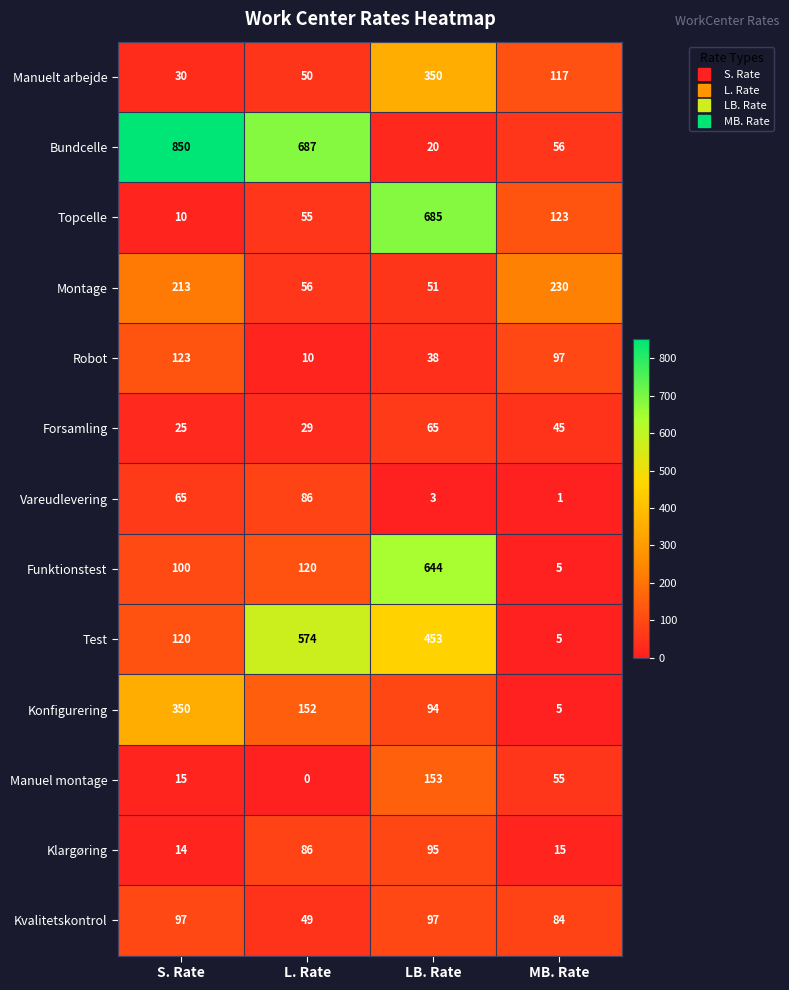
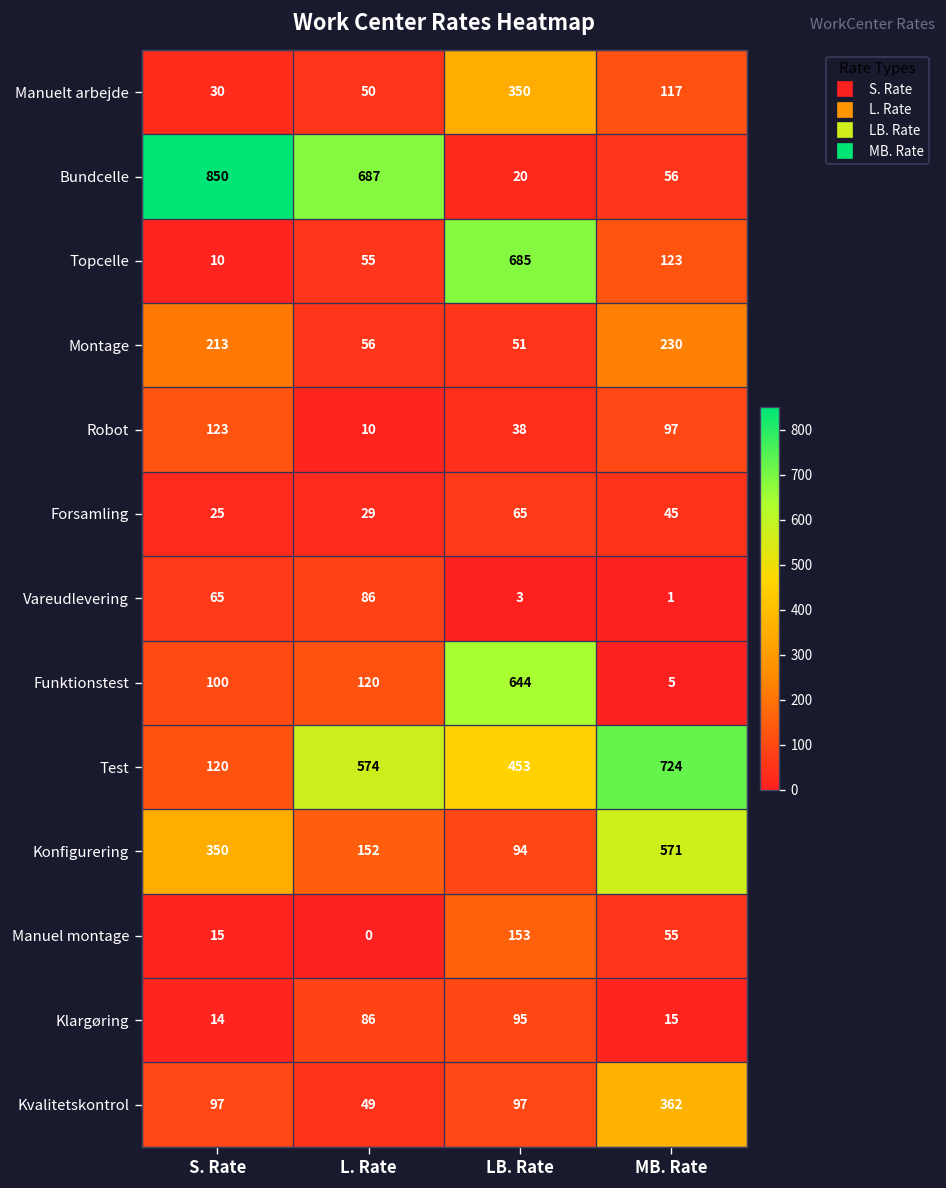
Test, MB. Rate: 5 -> 724
Konfigurering, MB. Rate: 5 -> 571
Kvalitetskontrol, MB. Rate: 84 -> 362
